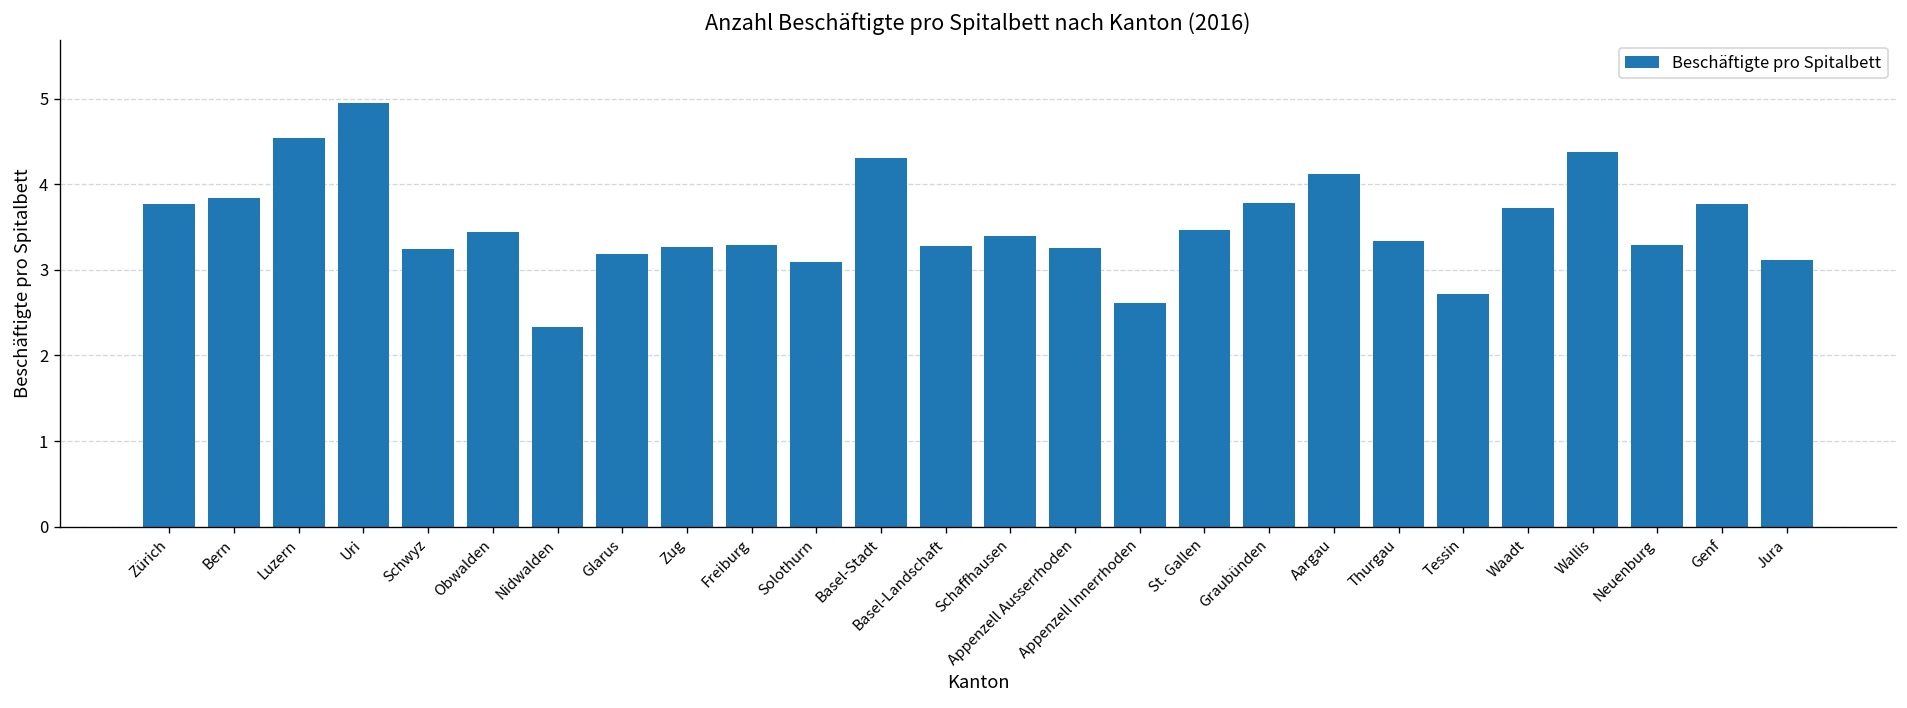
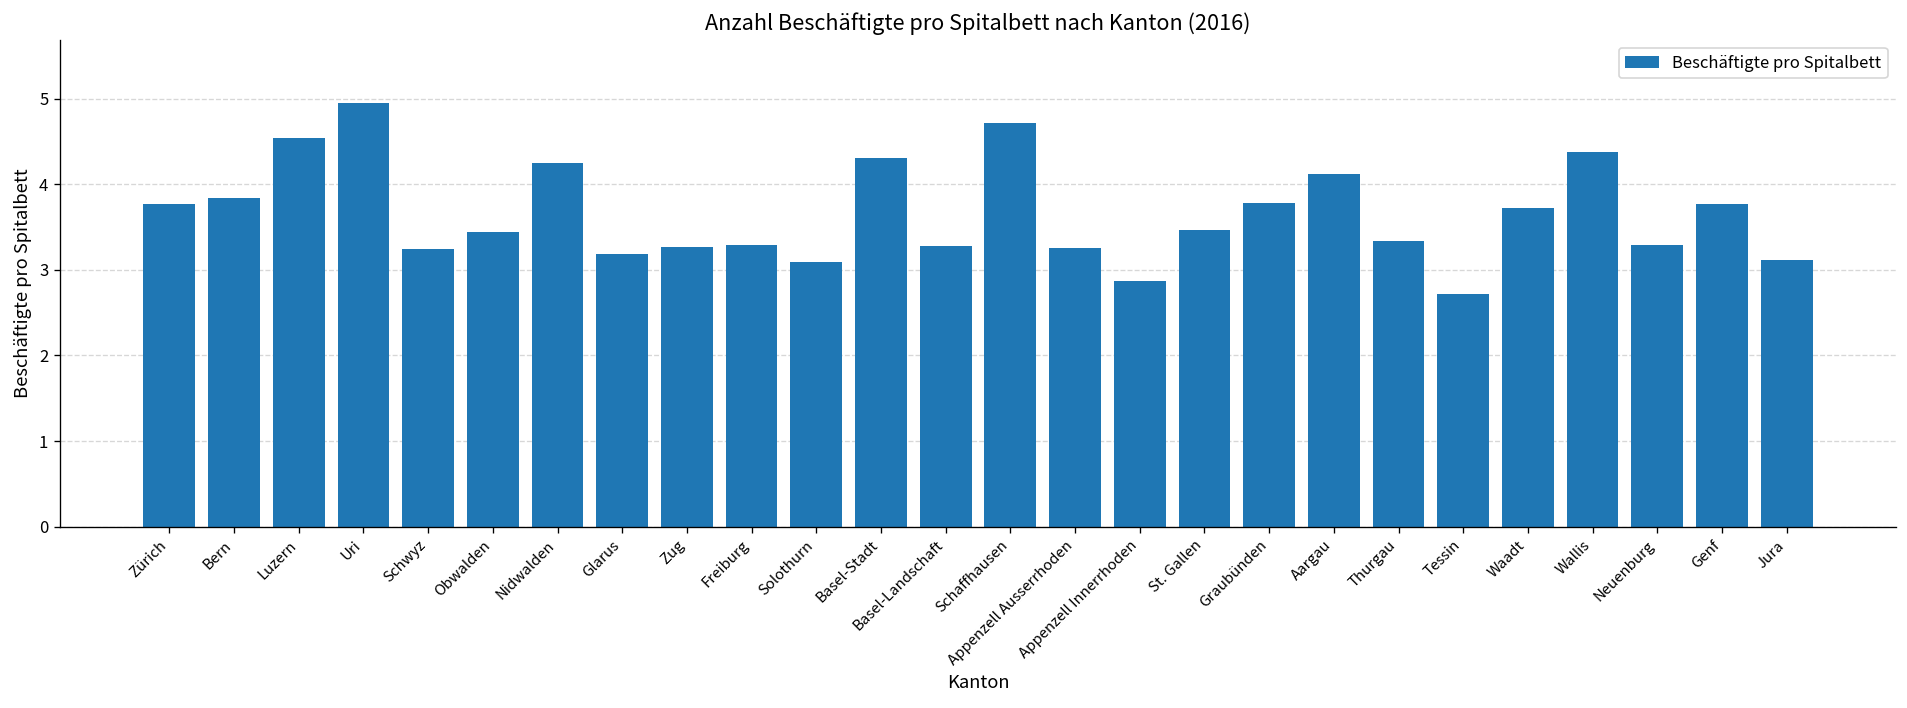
Nidwalden: 2.3 -> 4.3
Schaffhausen: 3.4 -> 4.7
Appenzell Innerrhoden: 2.6 -> 2.9
